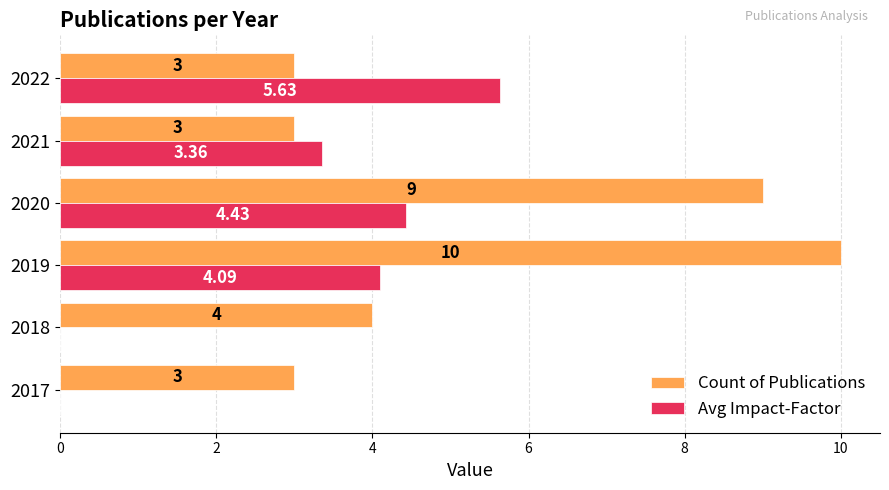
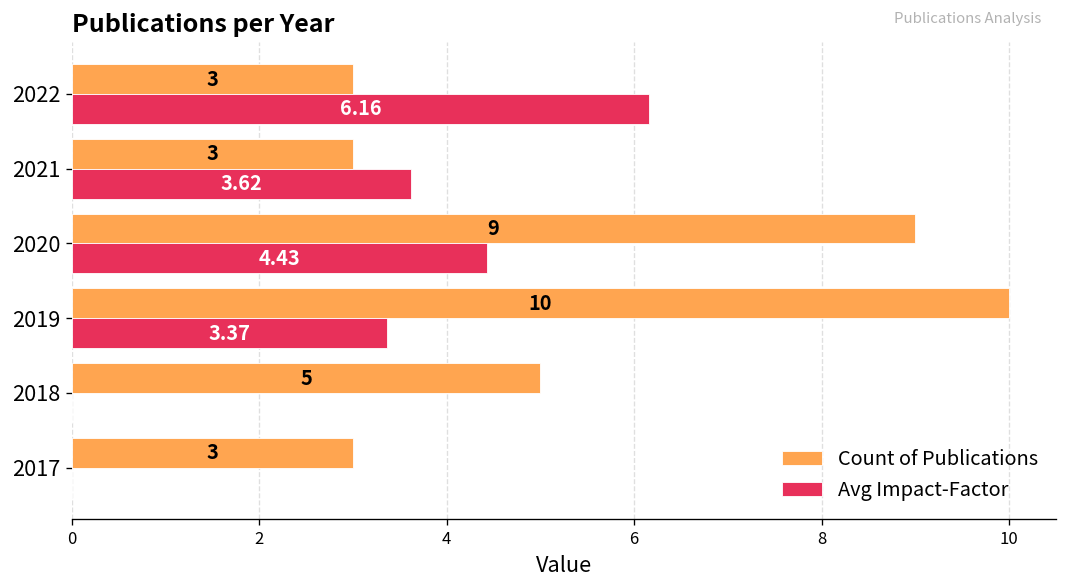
Avg Impact-Factor, 2022: 5.63 -> 6.16
Avg Impact-Factor, 2021: 3.36 -> 3.62
Avg Impact-Factor, 2019: 4.09 -> 3.37
Count of Publications, 2018: 4 -> 5
